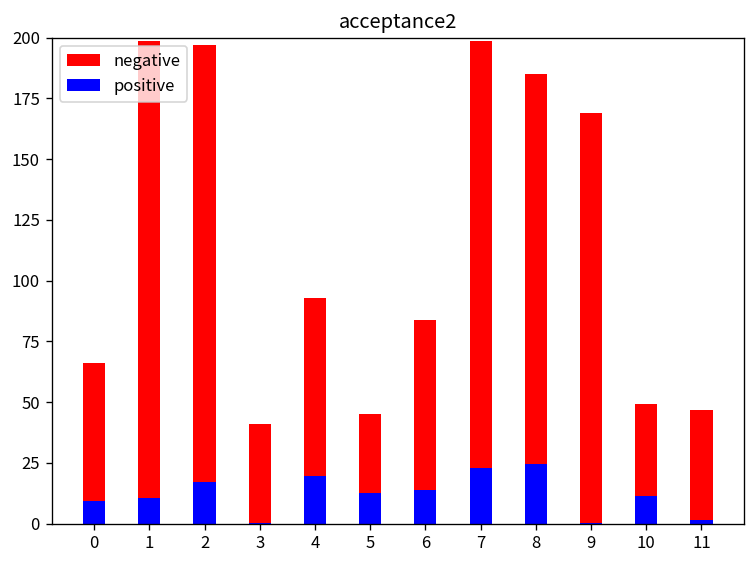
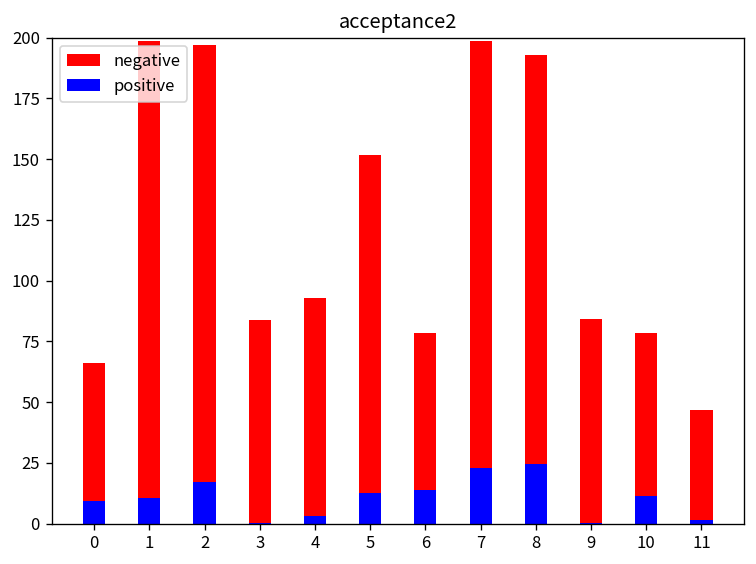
negative, 3: 41 -> 84
positive, 4: 20 -> 3
negative, 5: 45 -> 152
negative, 6: 84 -> 78
negative, 8: 185 -> 193
negative, 9: 169 -> 84
negative, 10: 49 -> 78
